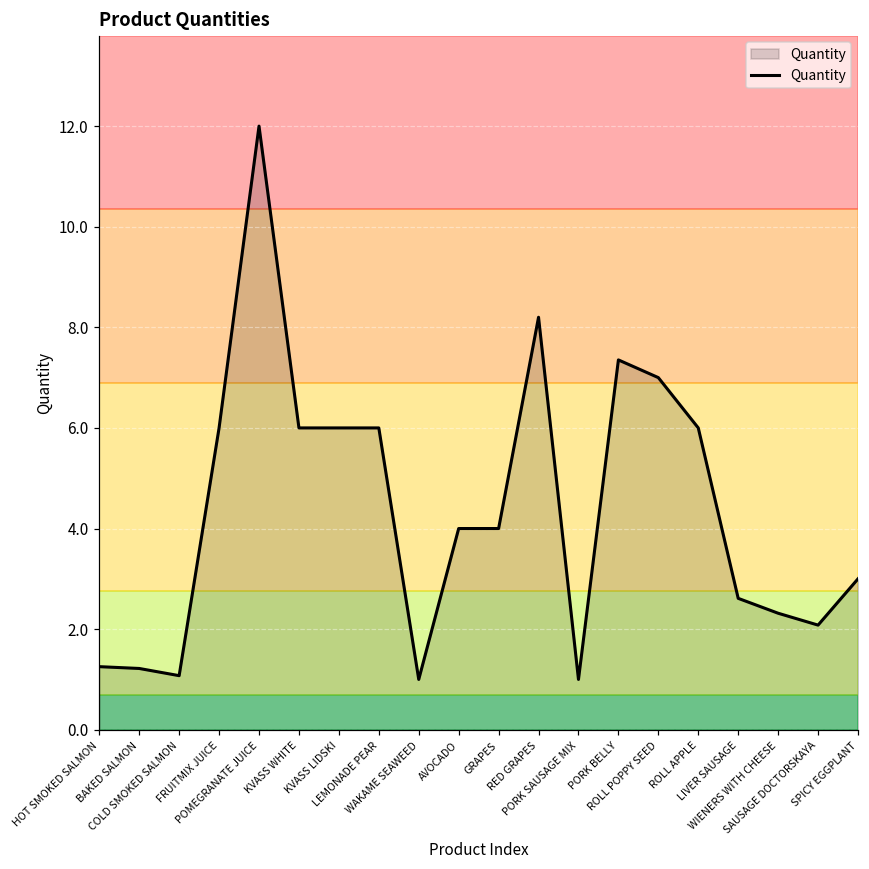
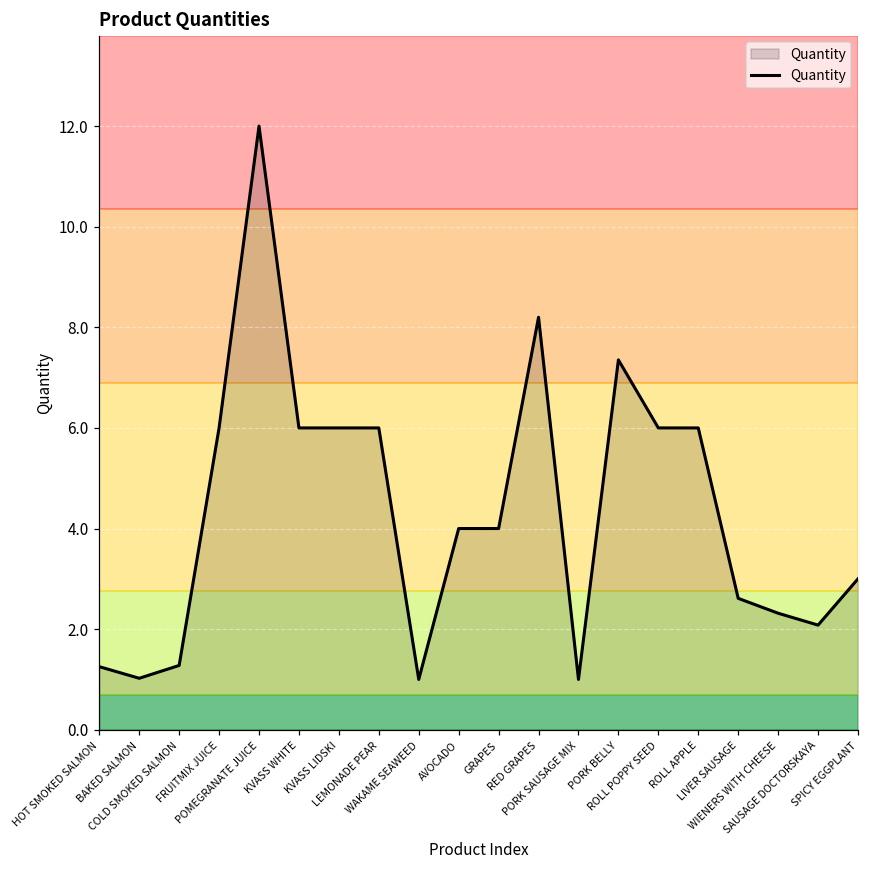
BAKED SALMON: 1.2 -> 1.0
COLD SMOKED SALMON: 1.1 -> 1.3
ROLL POPPY SEED: 7 -> 6
